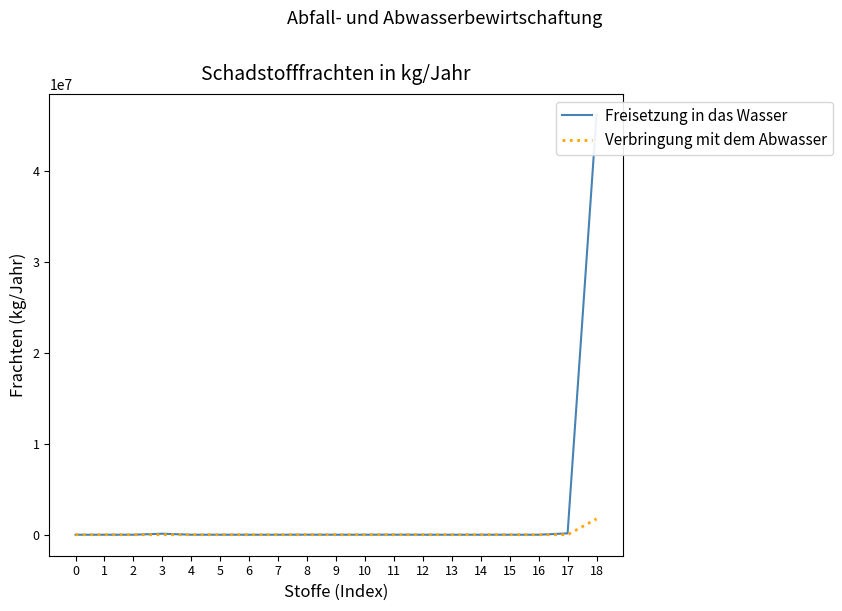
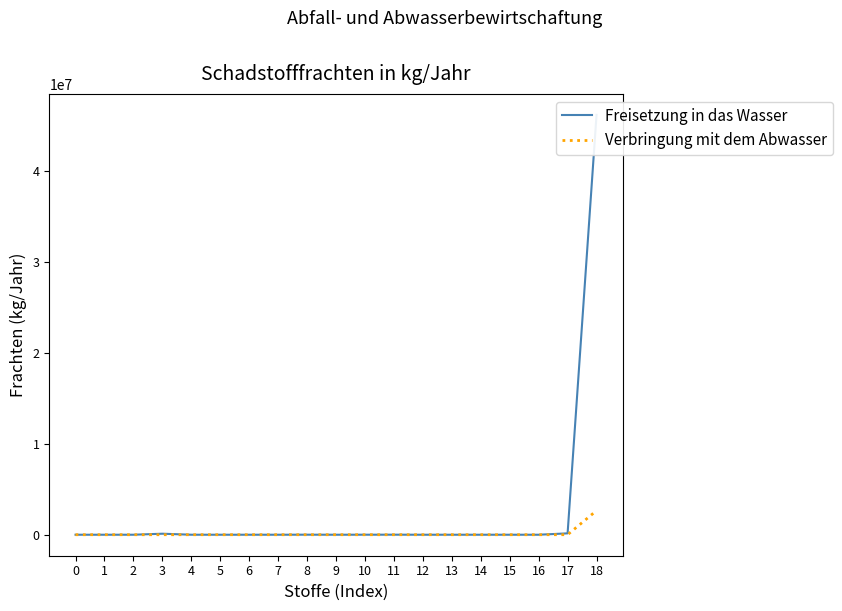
Verbringung mit dem Abwasser, 18: 2000000 -> 3000000
